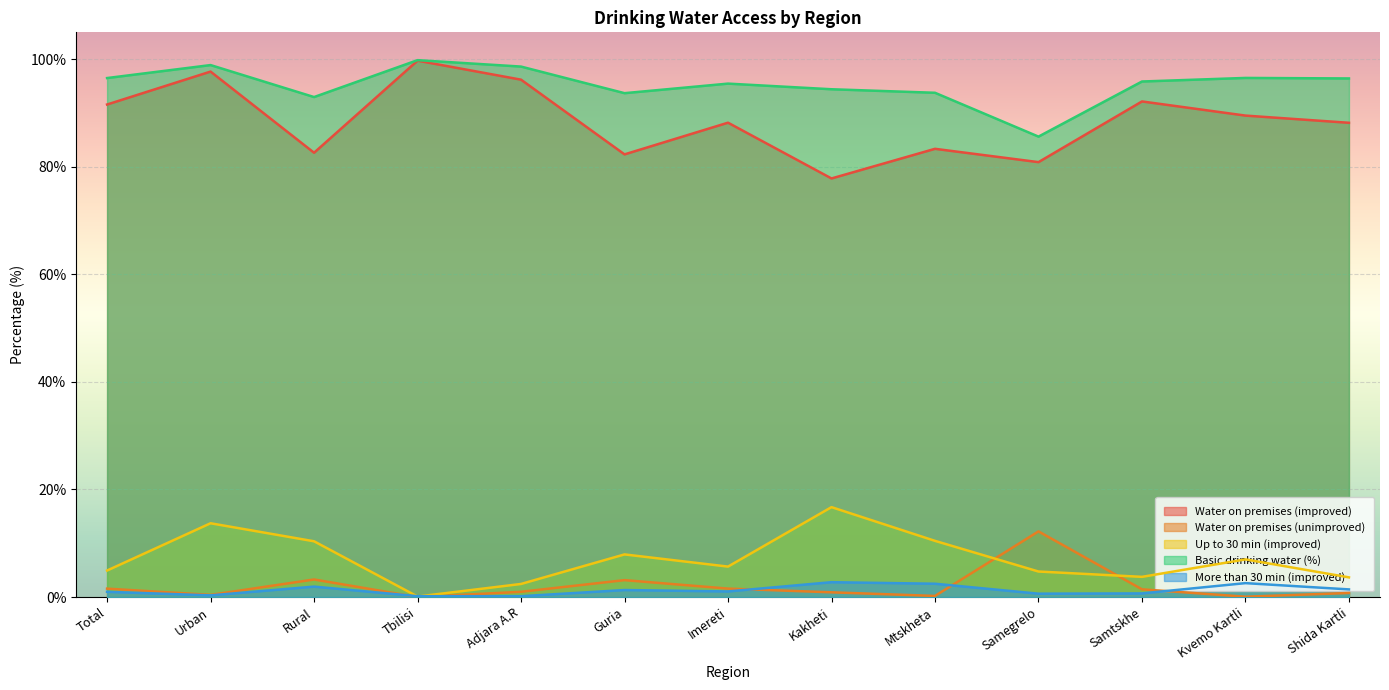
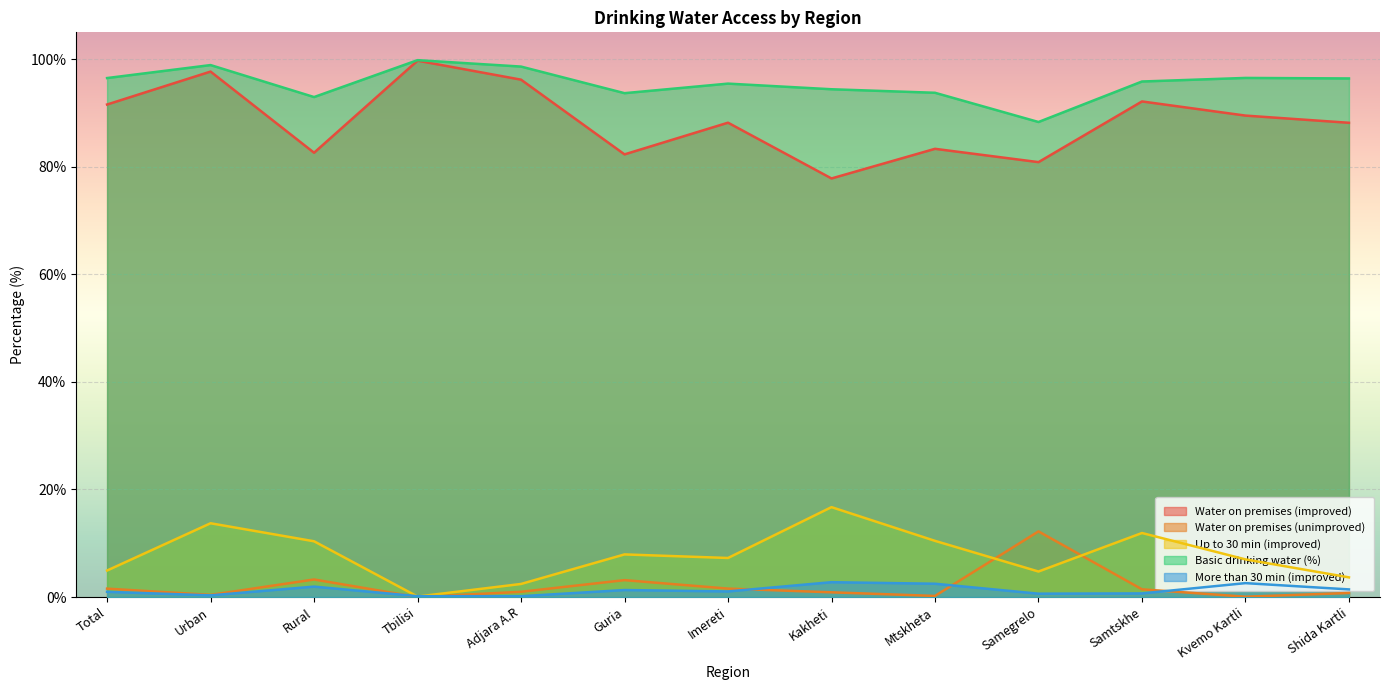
Up to 30 min (improved), Imereti: 6% -> 7%
Basic drinking water (%), Samegrelo: 86% -> 88%
Up to 30 min (improved), Samtskhe: 4% -> 12%
